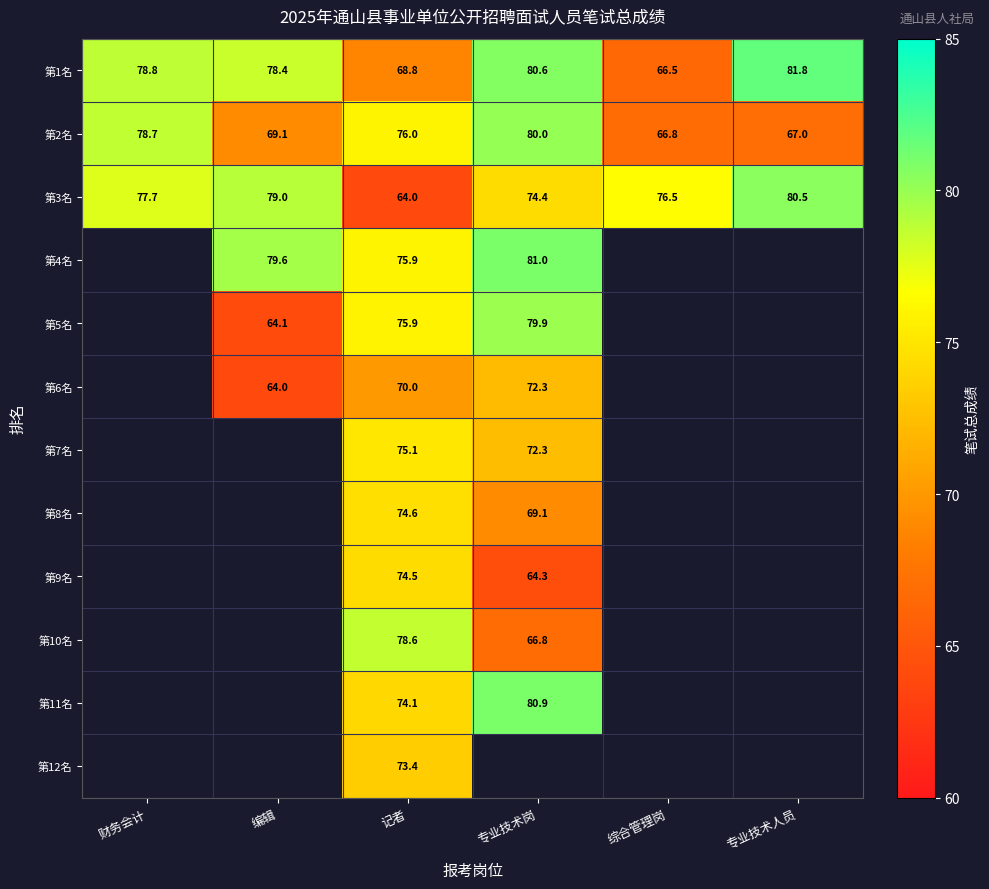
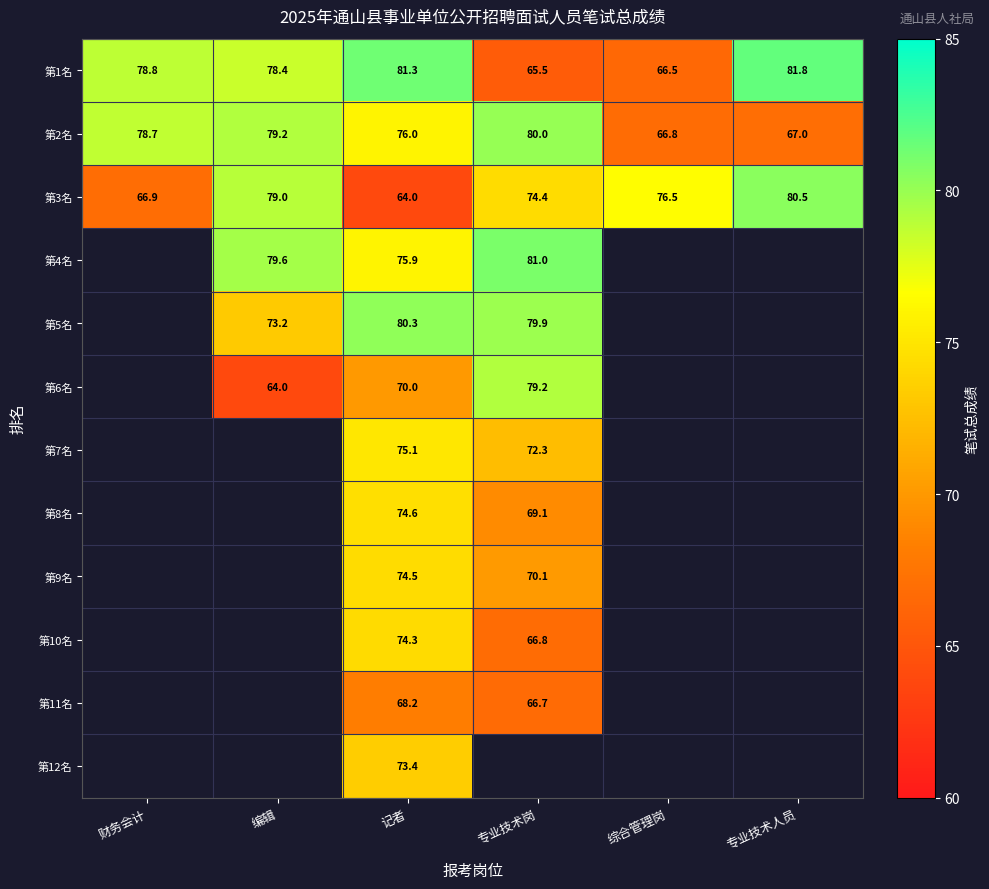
第1名, 记者: 68.8 -> 81.3
第1名, 专业技术岗: 80.6 -> 65.5
第2名, 编辑: 69.1 -> 79.2
第3名, 财务会计: 77.7 -> 66.9
第5名, 编辑: 64.1 -> 73.2
第5名, 记者: 75.9 -> 80.3
第6名, 专业技术岗: 72.3 -> 79.2
第9名, 专业技术岗: 64.3 -> 70.1
第10名, 记者: 78.6 -> 74.3
第11名, 记者: 74.1 -> 68.2
第11名, 专业技术岗: 80.9 -> 66.7
